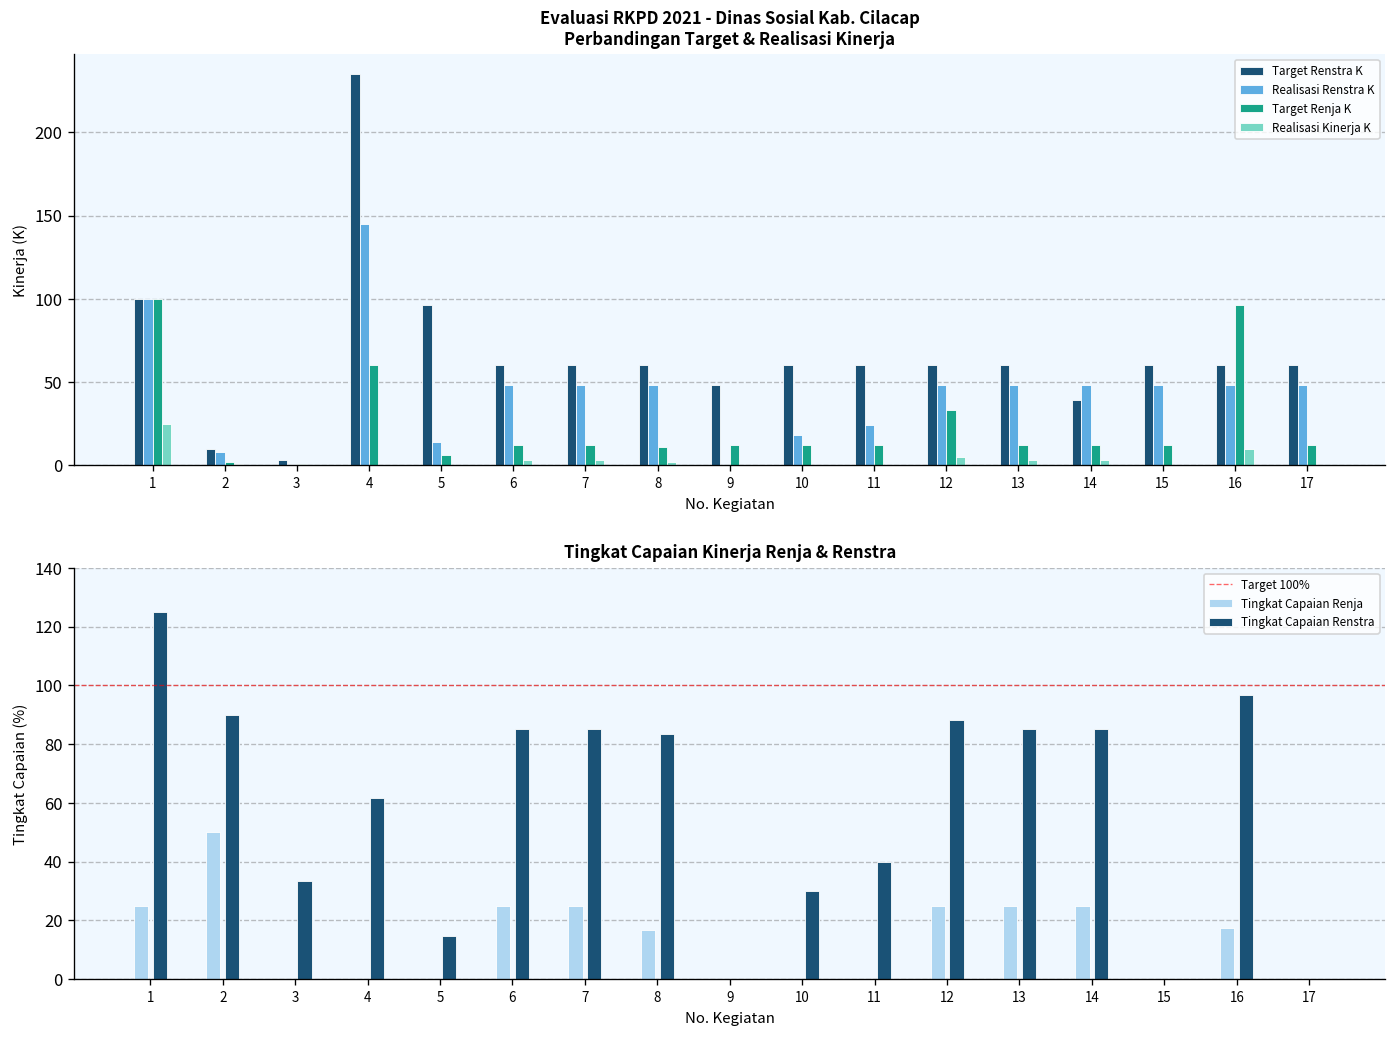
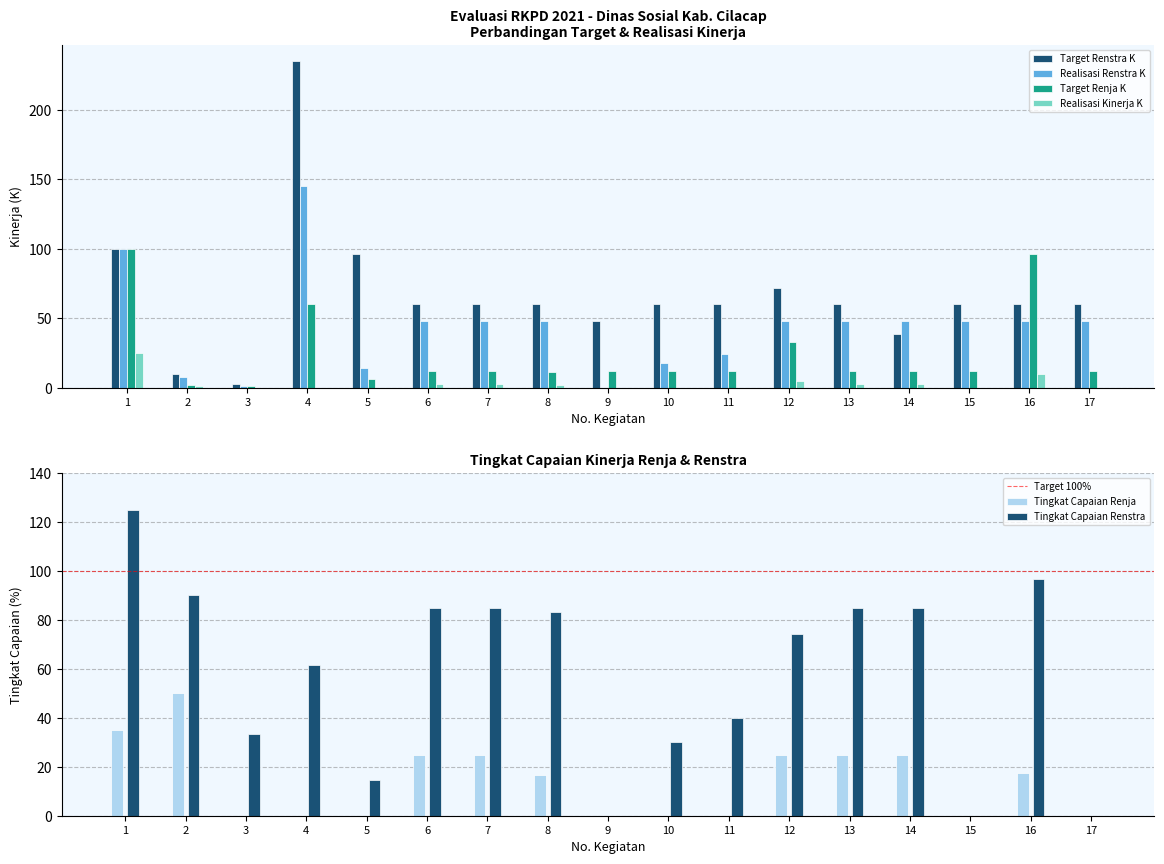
Evaluasi RKPD 2021 - Dinas Sosial Kab. Cilacap Perbandingan Target & Realisasi Kinerja, Target Renstra K, 12: 60 -> 72
Tingkat Capaian Kinerja Renja & Renstra, Tingkat Capaian Renja, 1: 25 -> 35
Tingkat Capaian Kinerja Renja & Renstra, Tingkat Capaian Renstra, 12: 88 -> 74
